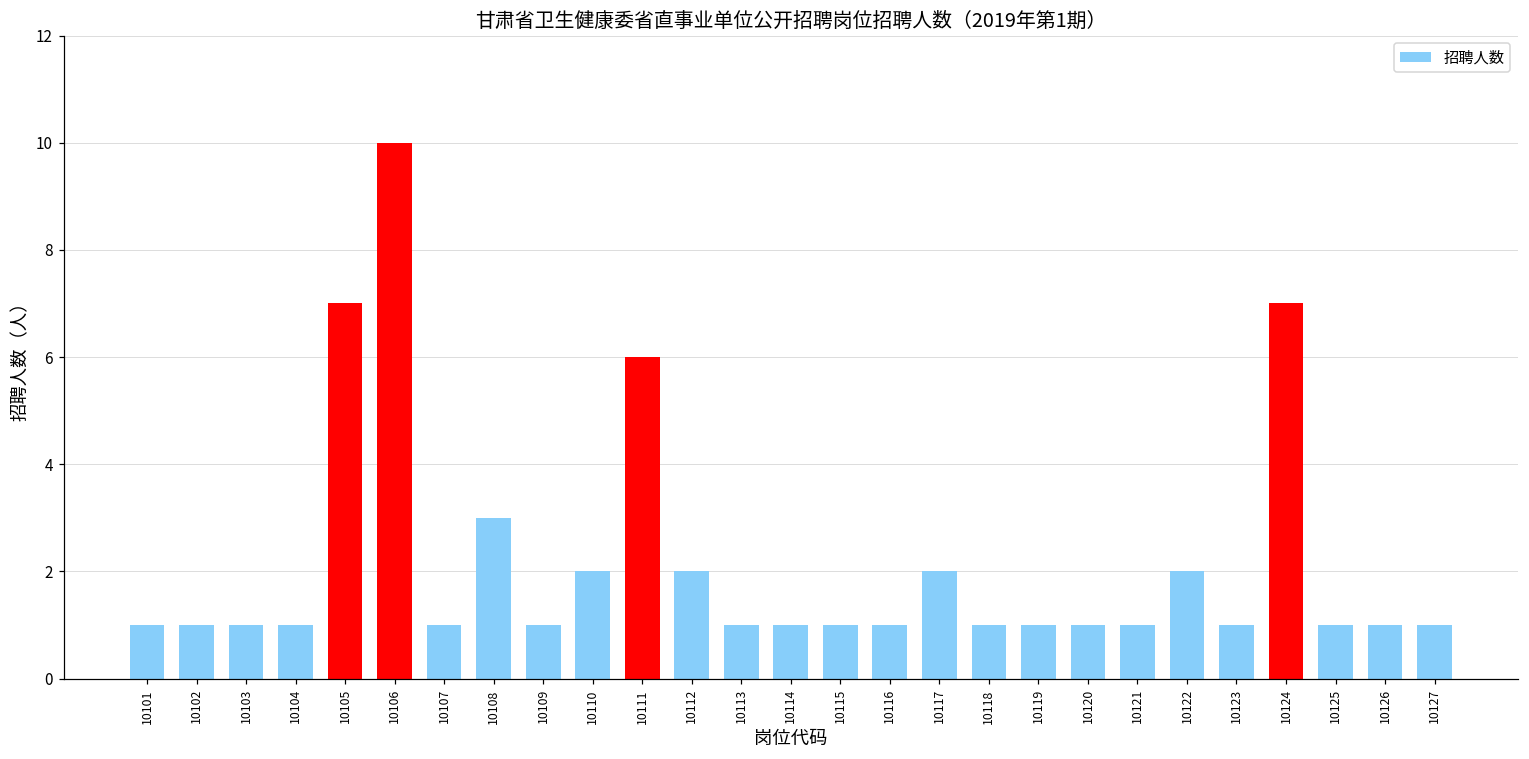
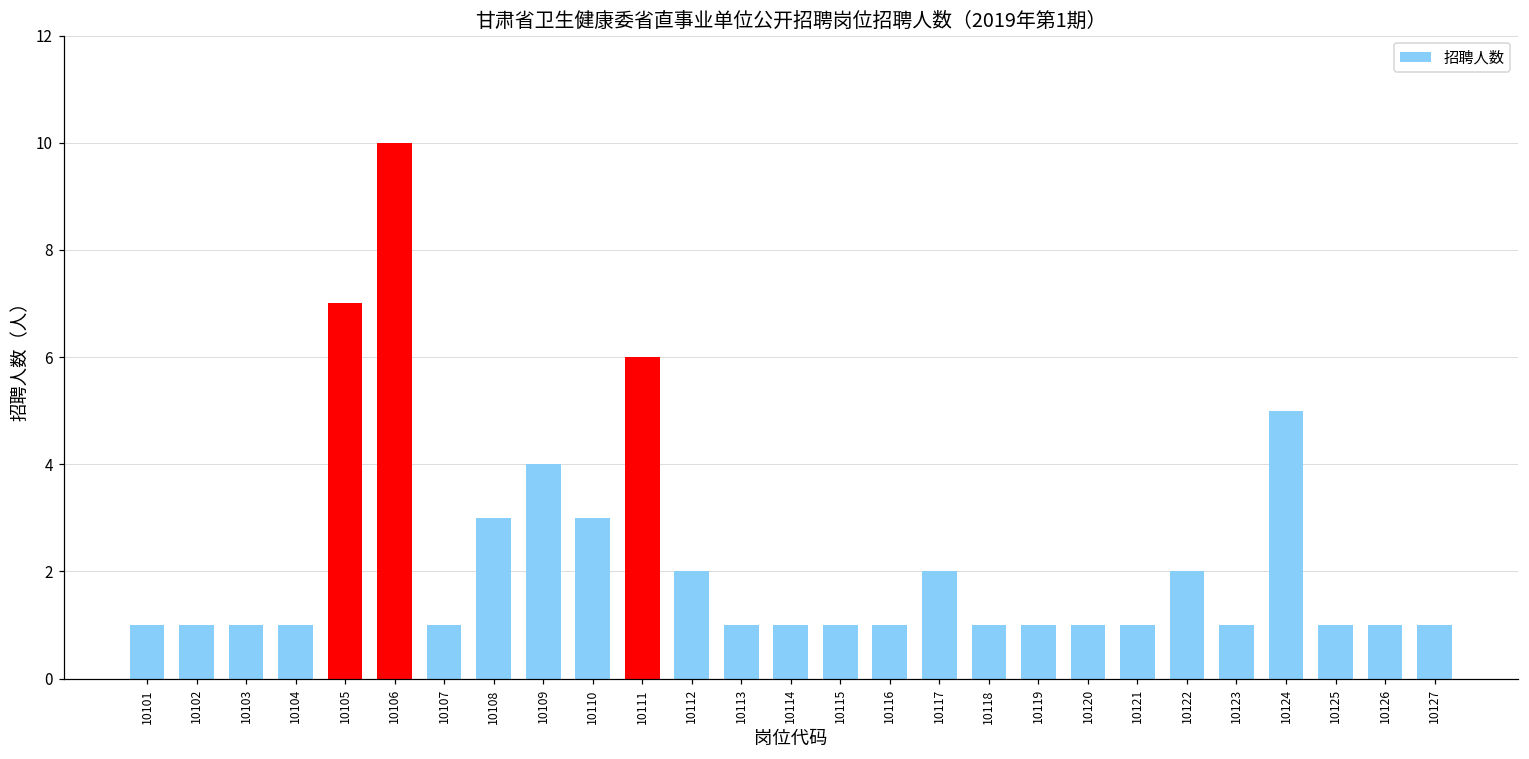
10109: 1 -> 4
10110: 2 -> 3
10124: 7 -> 5
